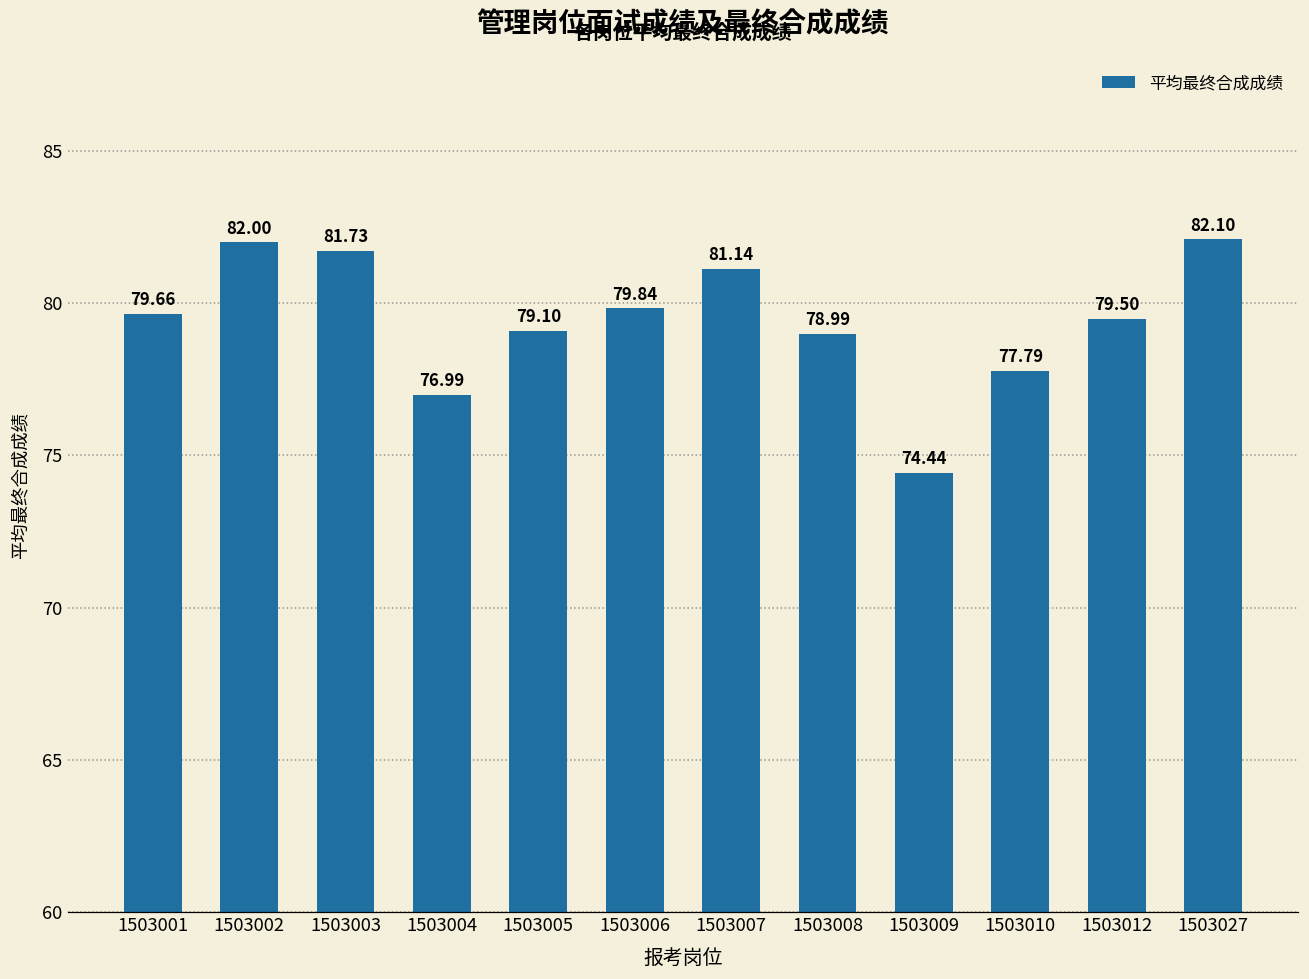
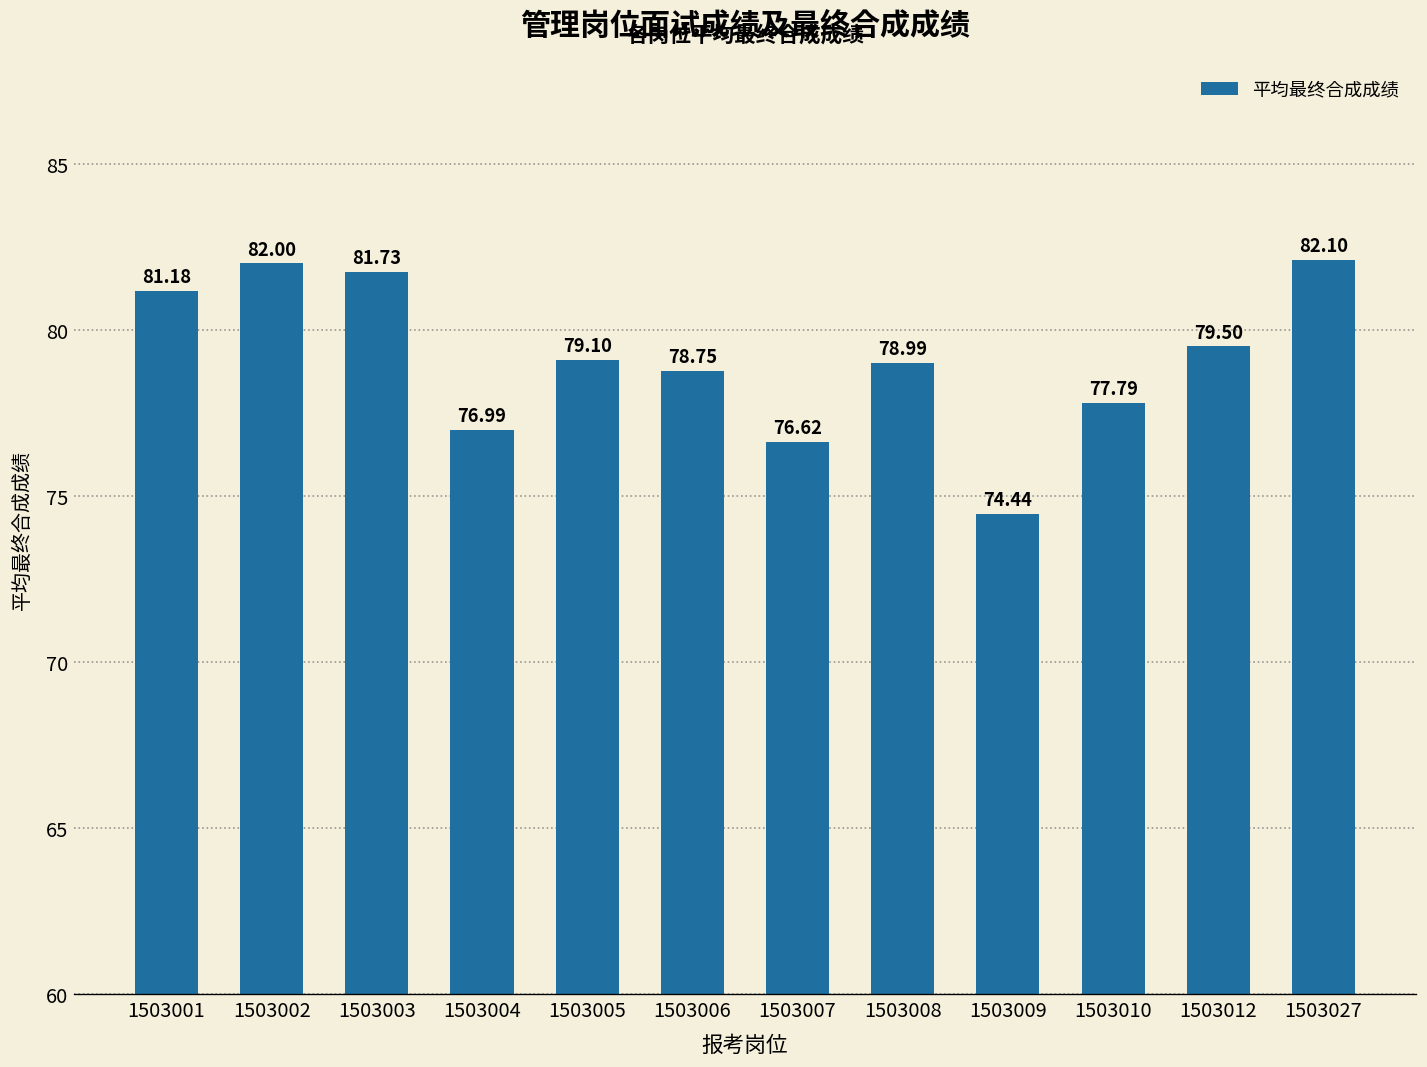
1503001: 79.66 -> 81.18
1503006: 79.84 -> 78.75
1503007: 81.14 -> 76.62
